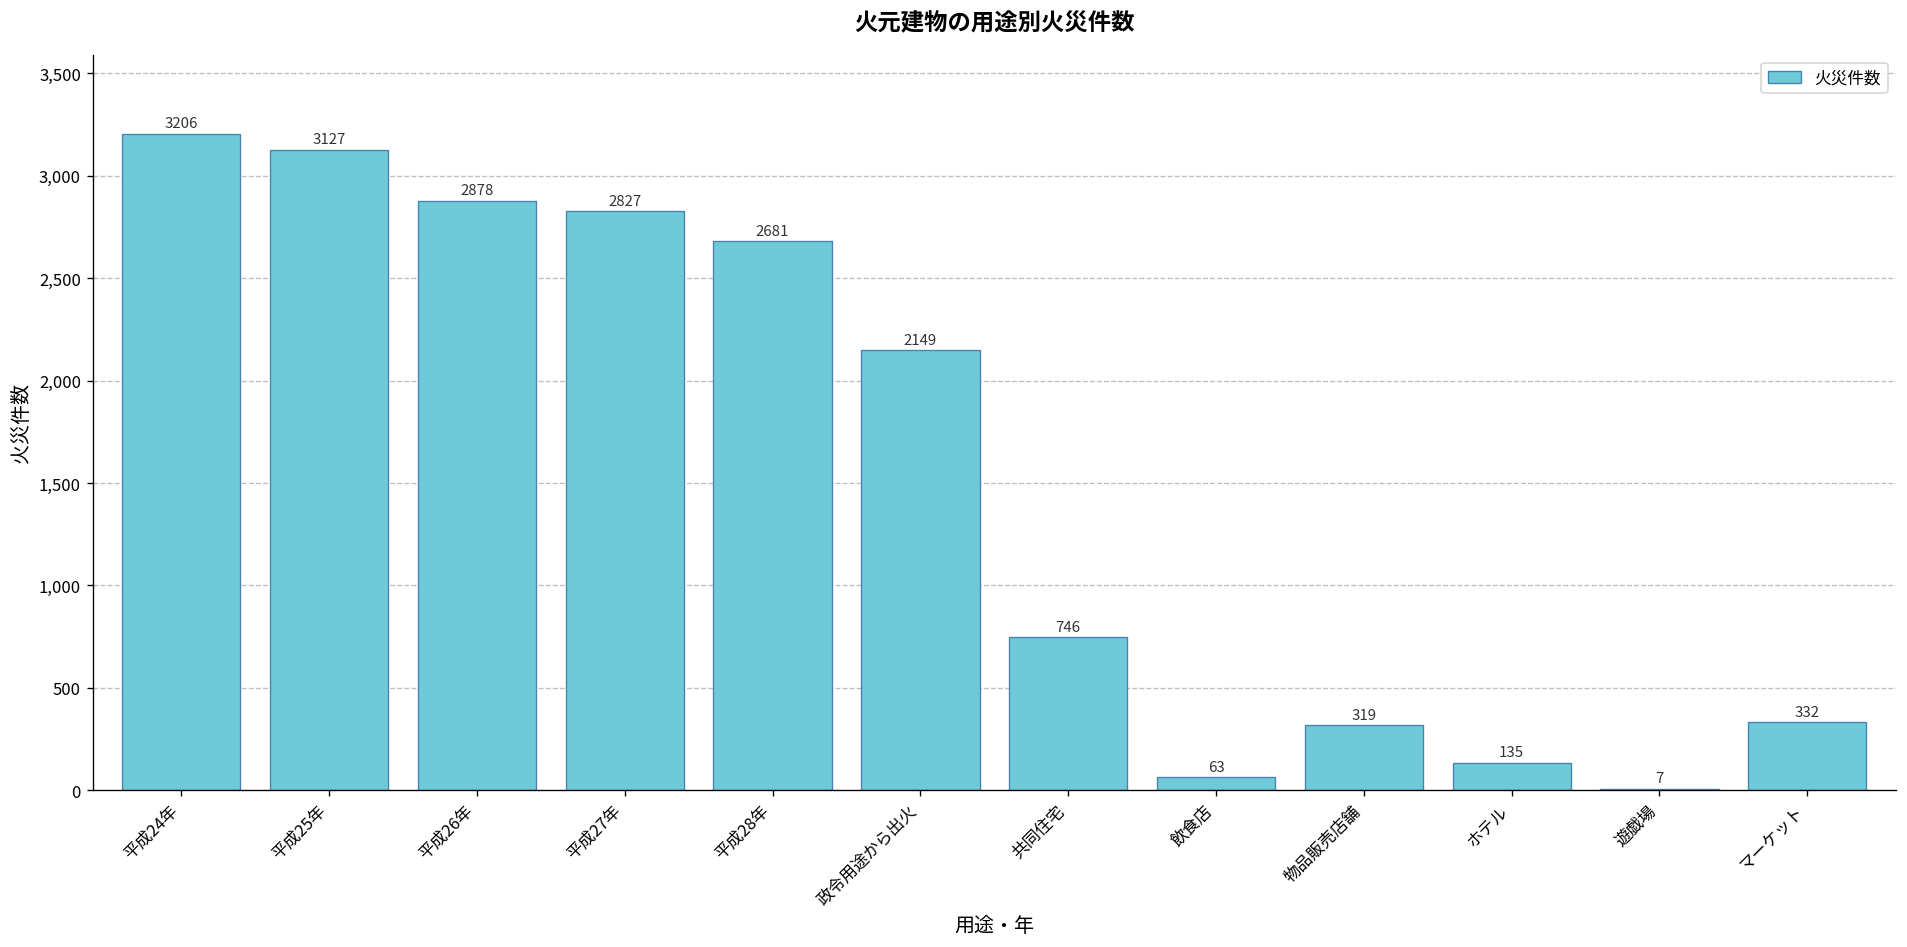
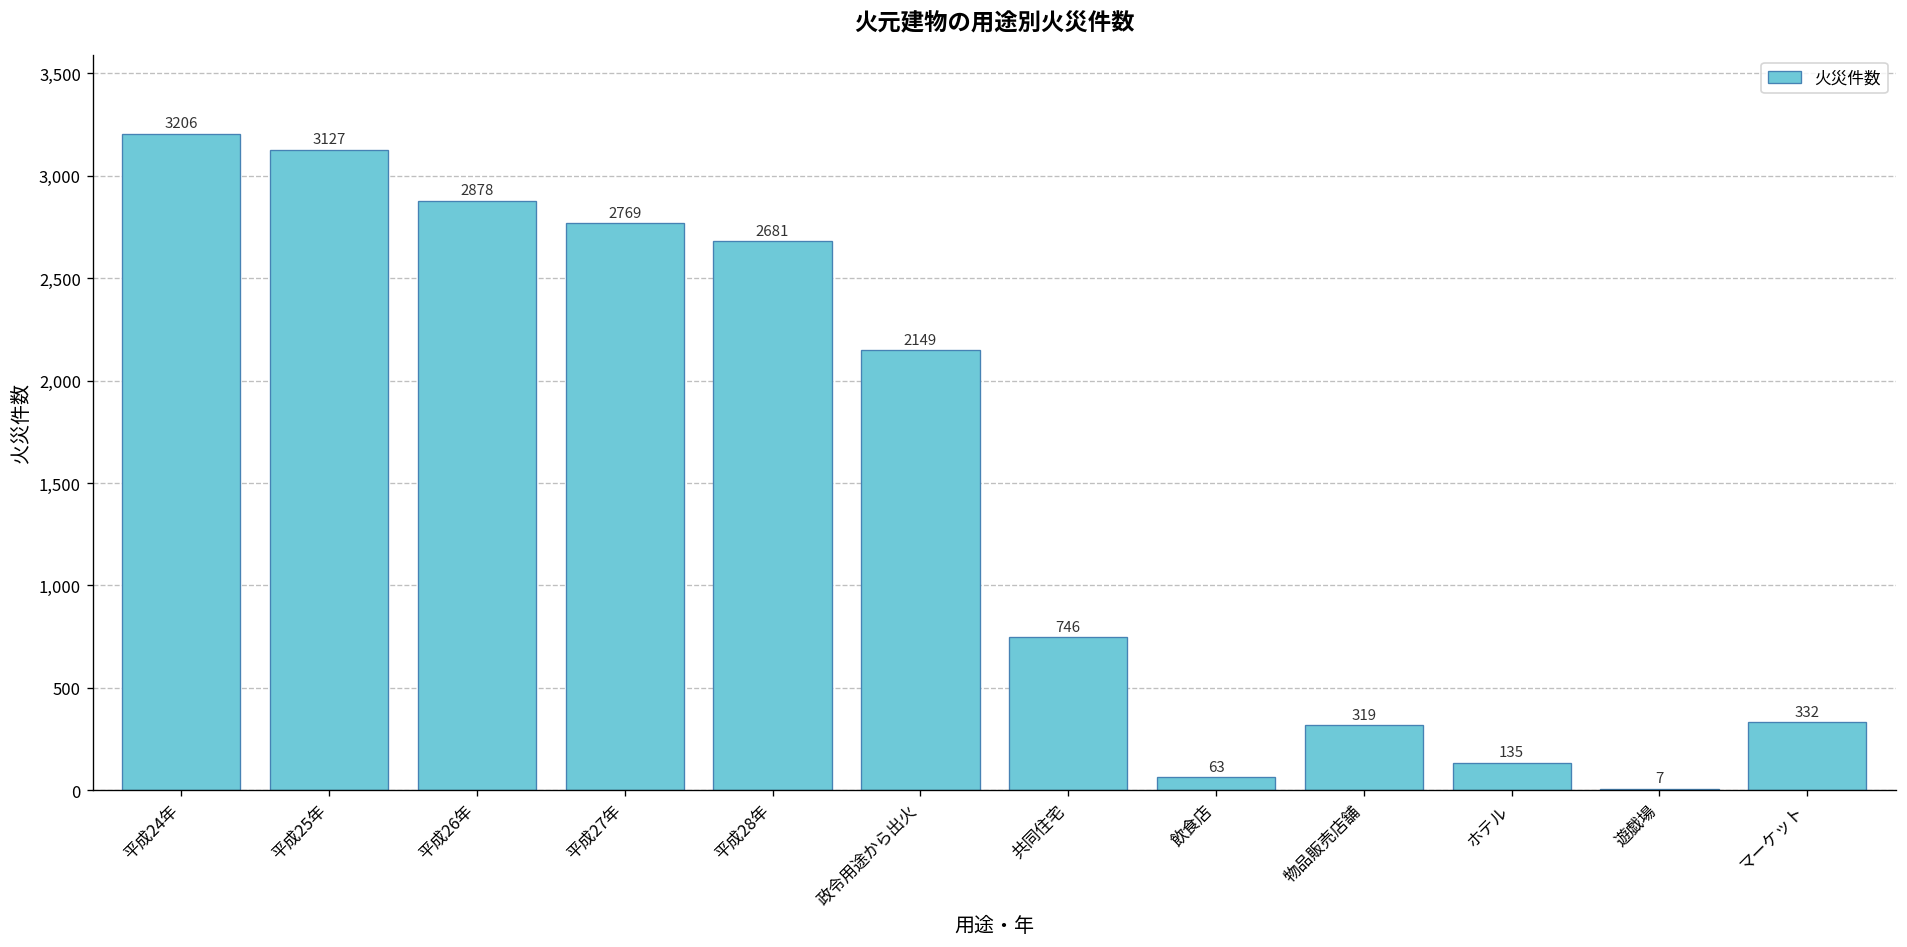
平成27年: 2827 -> 2769
